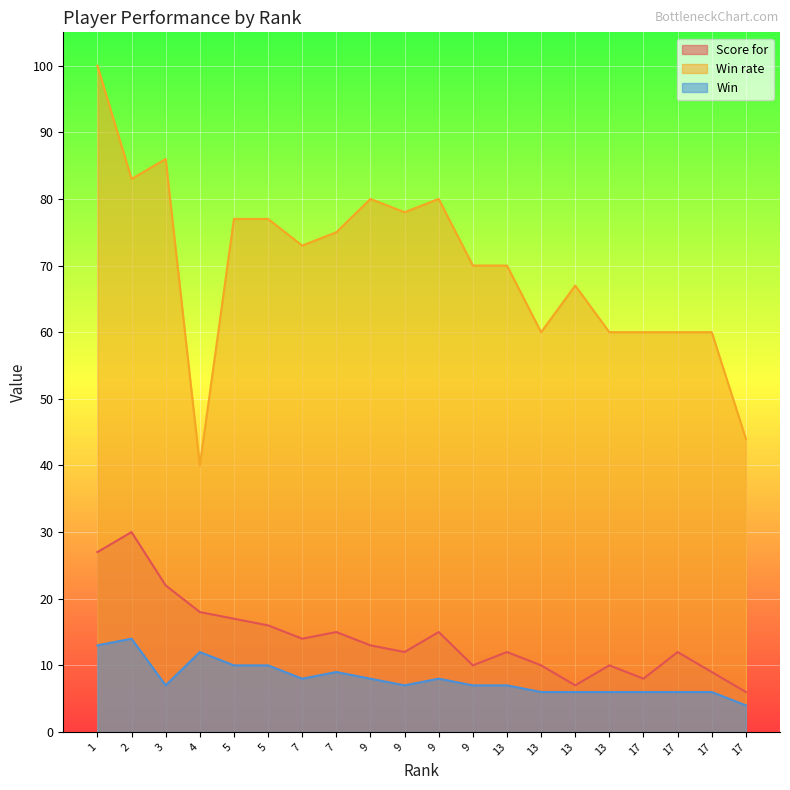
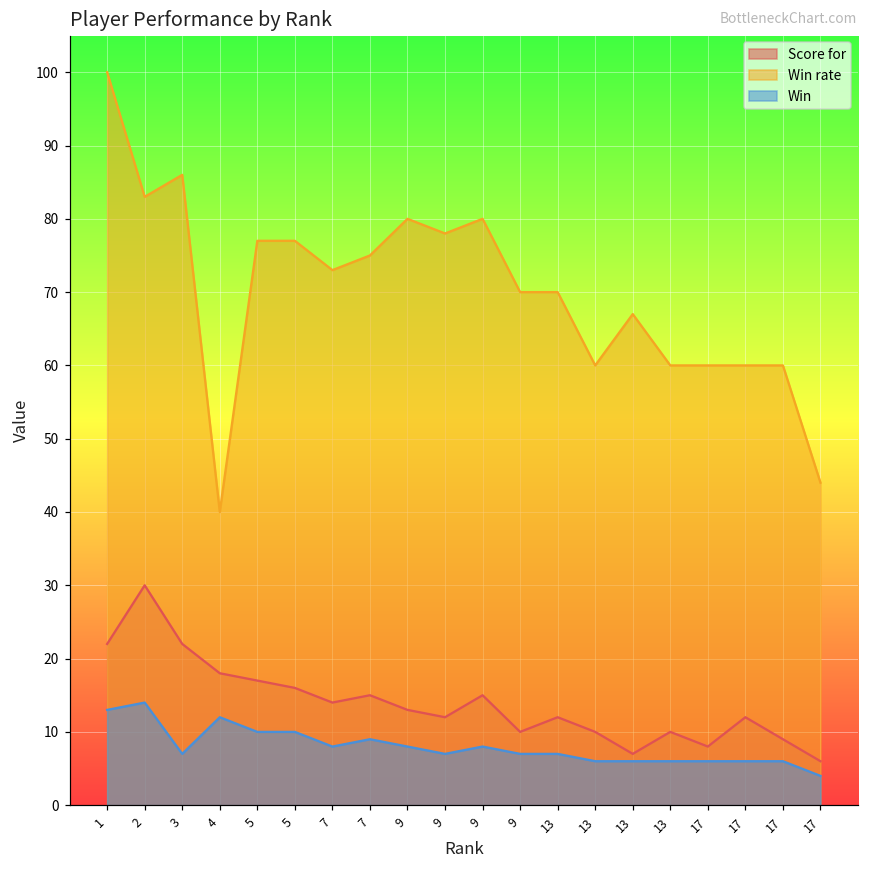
Score for, 1: 27 -> 22
